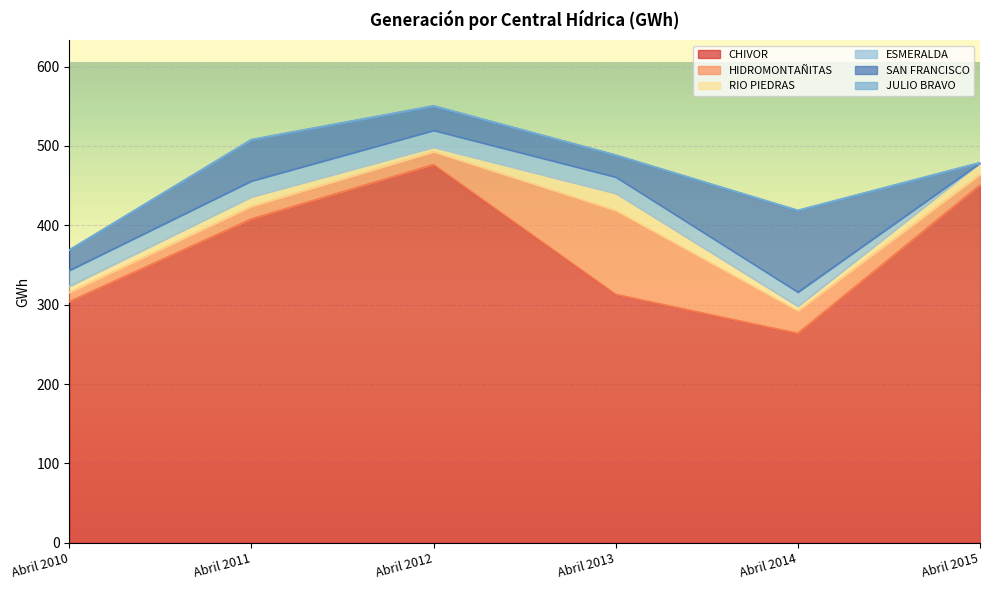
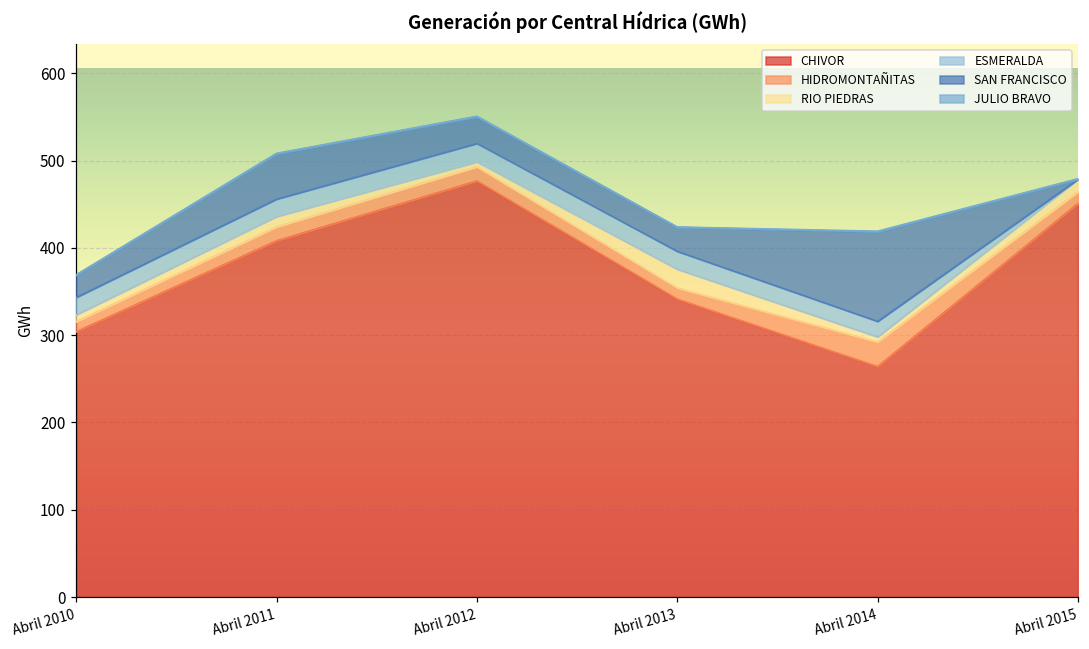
CHIVOR, Abril 2013: 310 -> 340
HIDROMONTAÑITAS, Abril 2013: 110 -> 10
